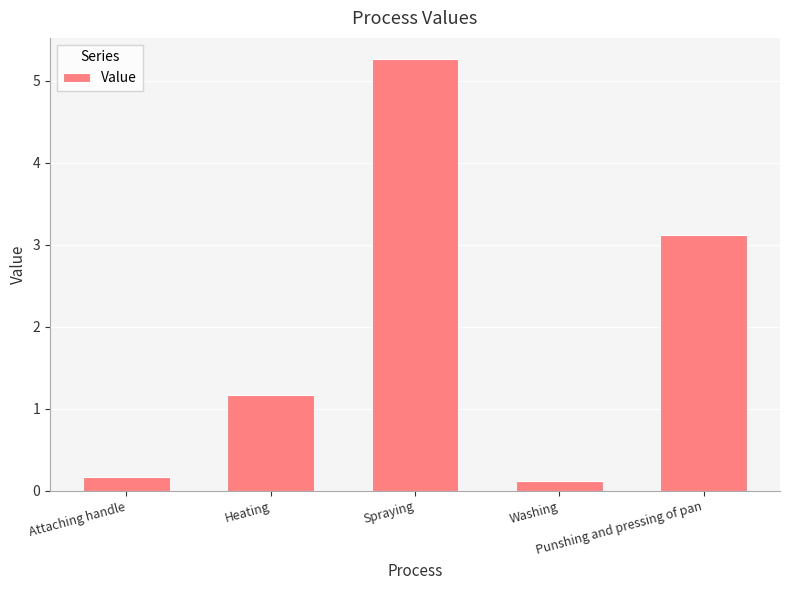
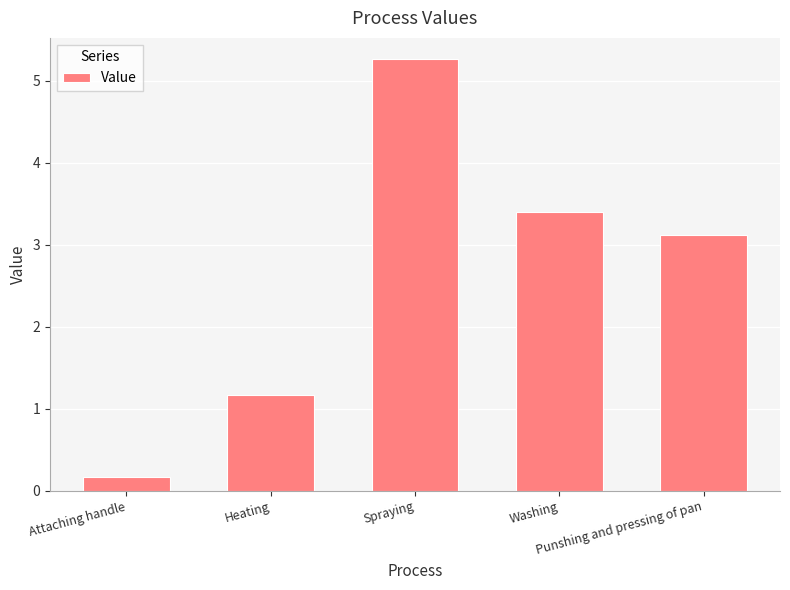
Washing: 0.1 -> 3.4
